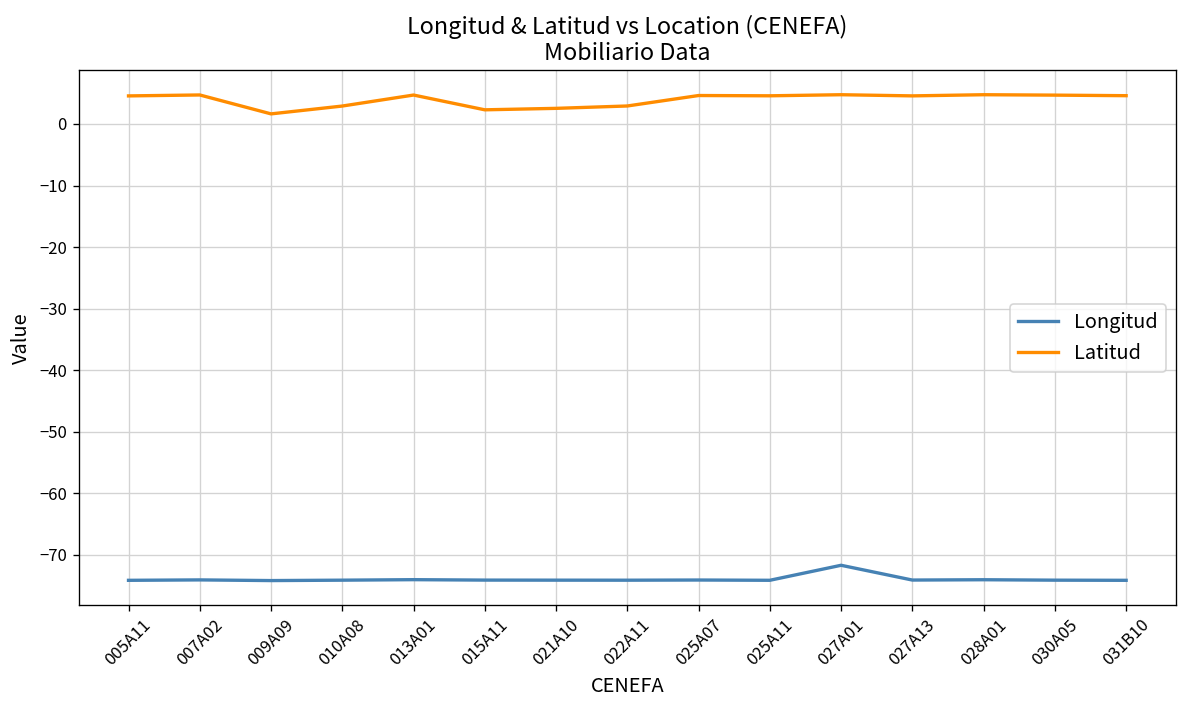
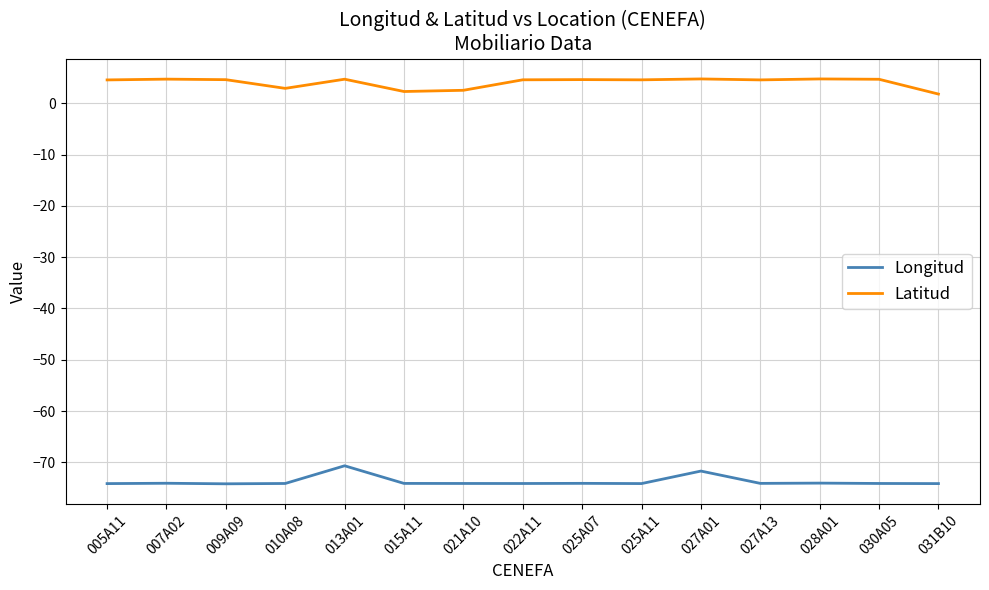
Latitud, 009A09: 2 -> 5
Longitud, 013A01: -74 -> -71
Latitud, 022A11: 3 -> 5
Latitud, 031B10: 5 -> 2
